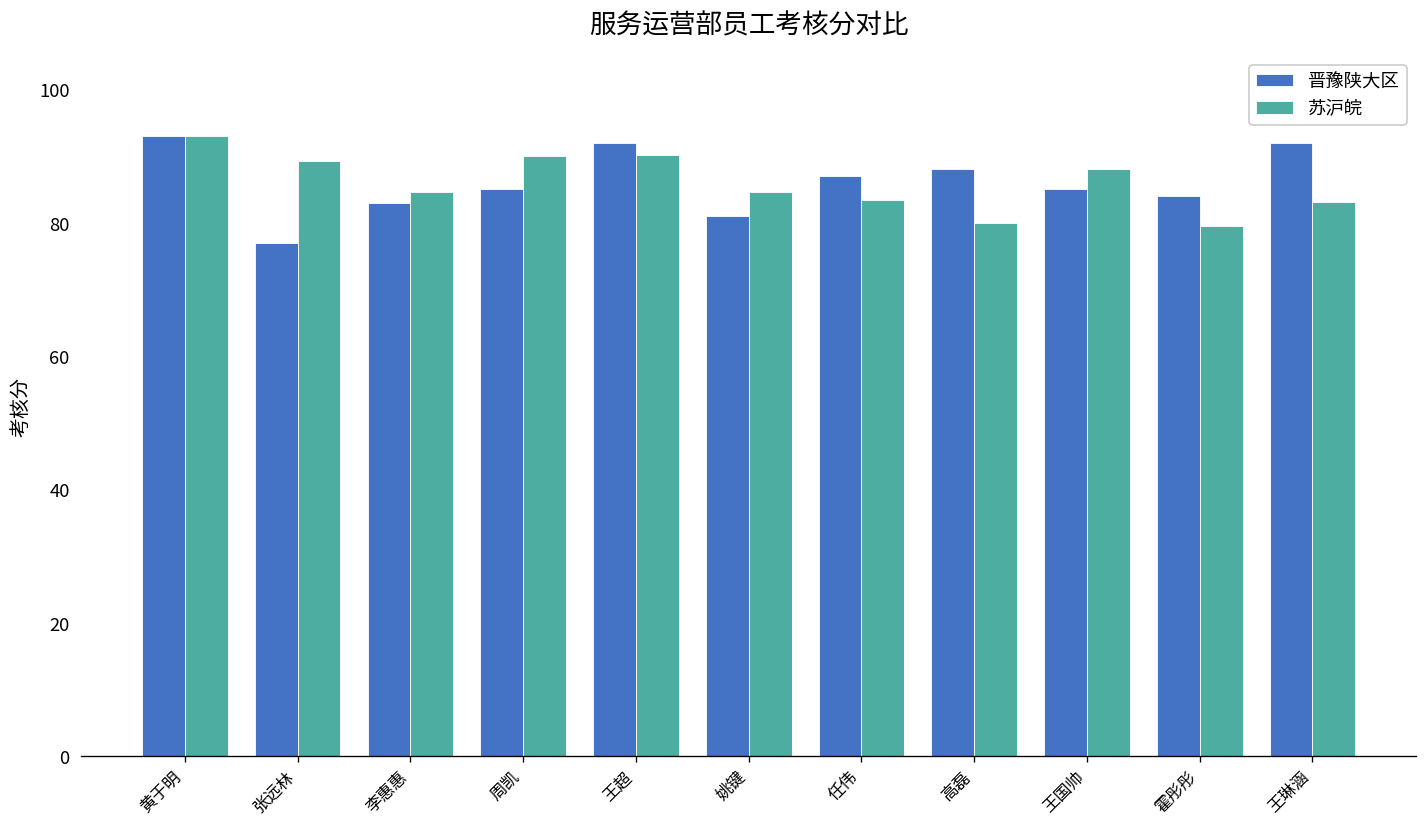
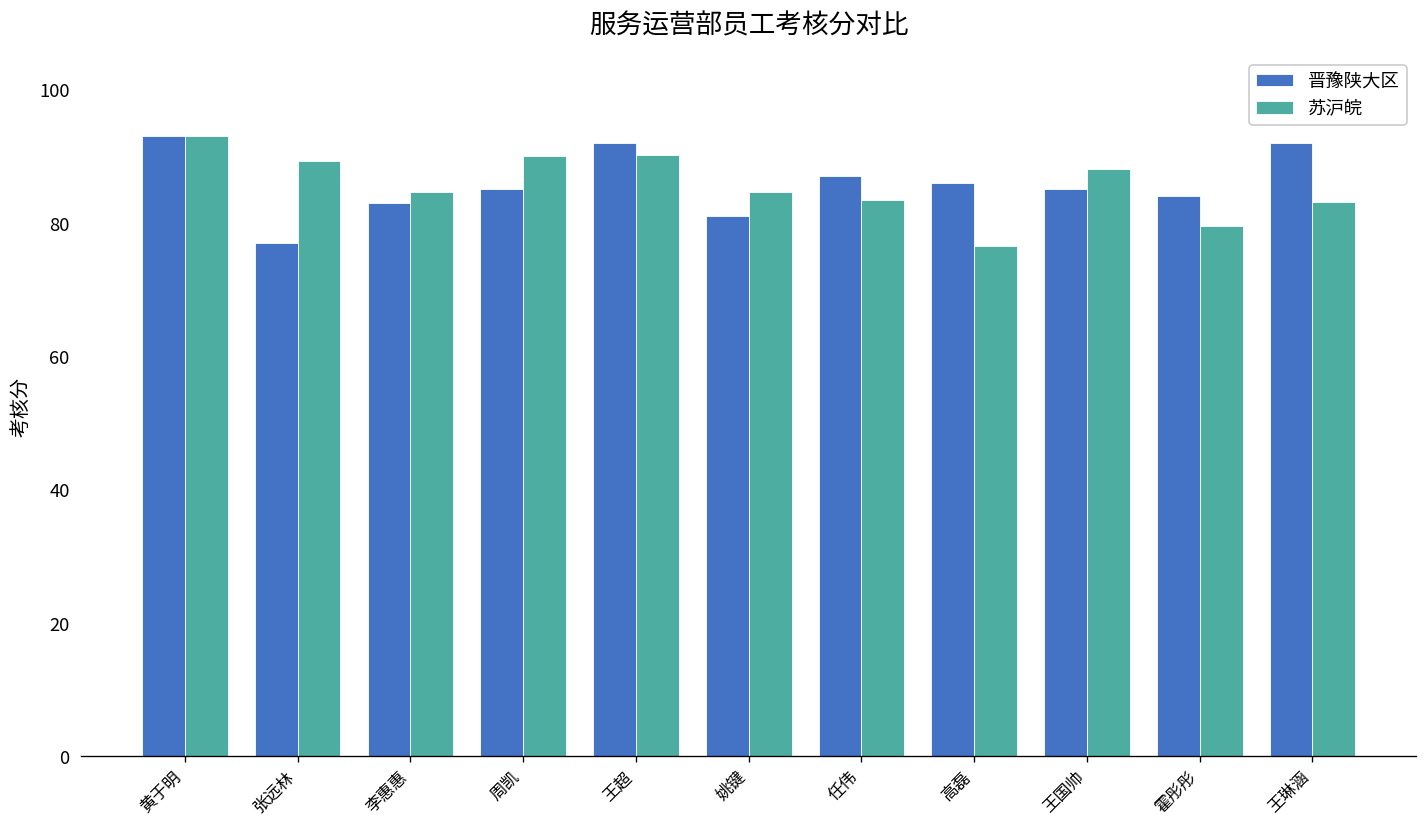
晋豫陕大区, 高磊: 88 -> 86
苏沪皖, 高磊: 80 -> 77
